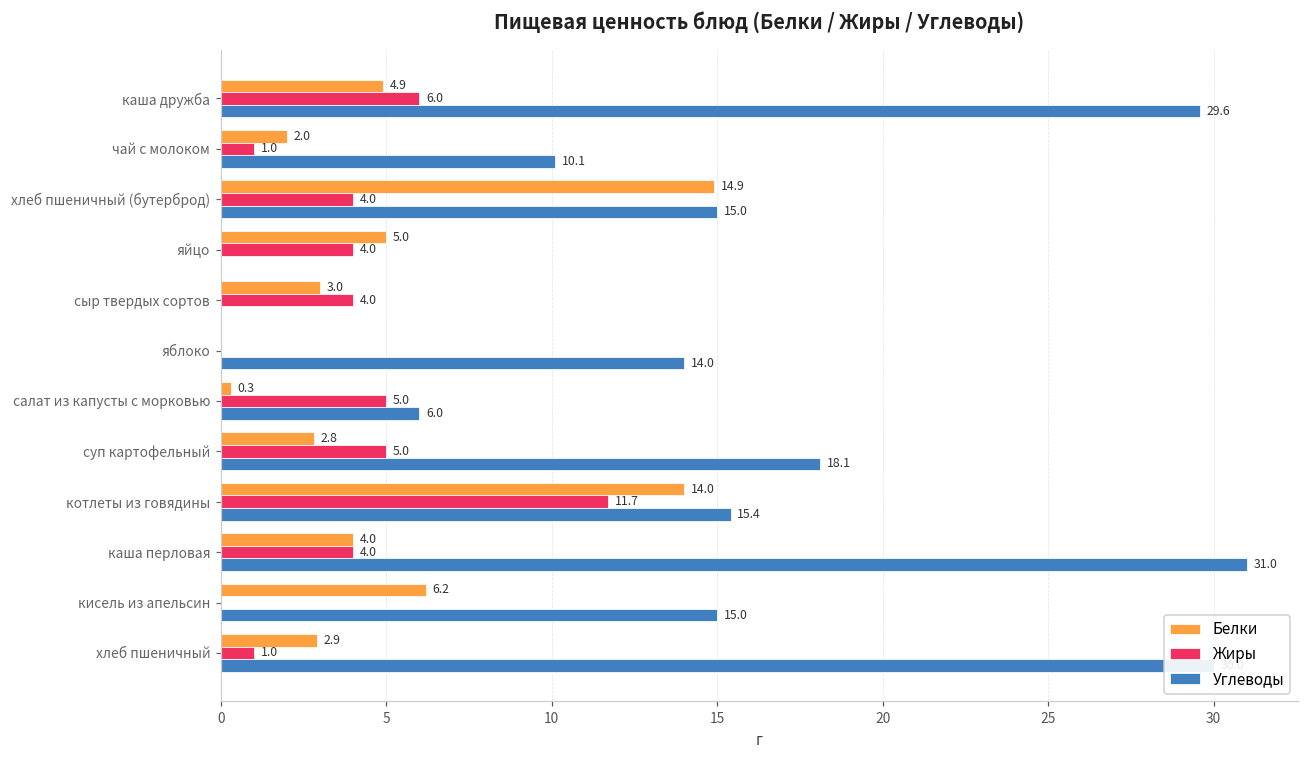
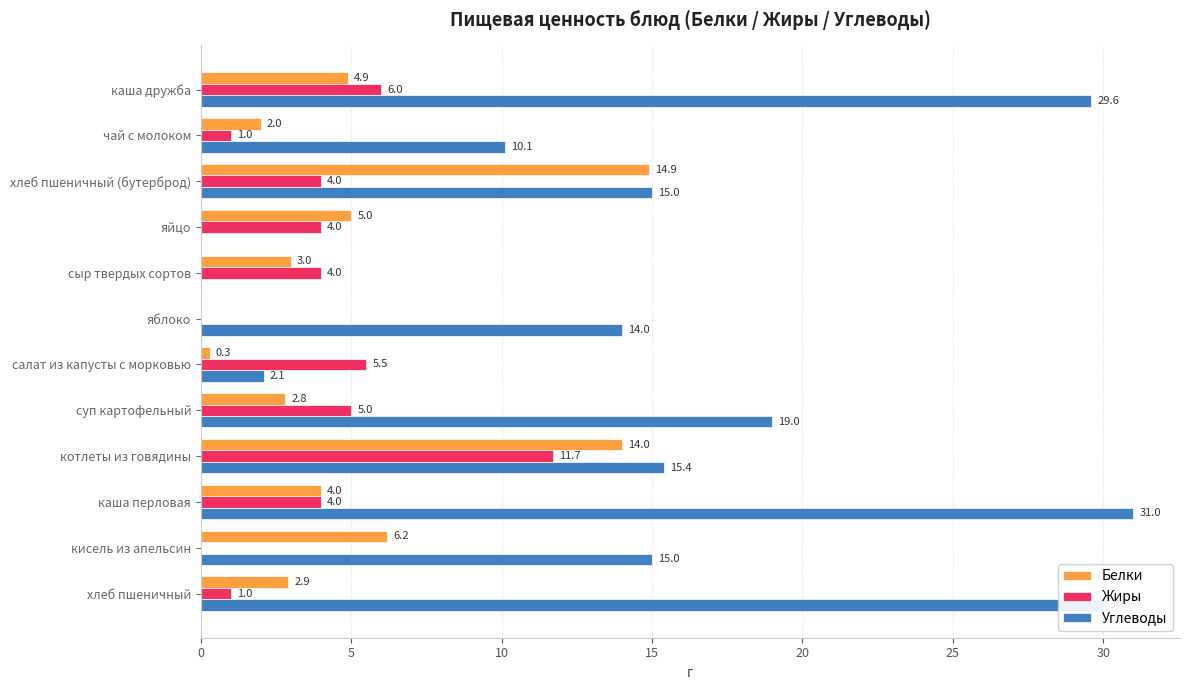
Жиры, салат из капусты с морковью: 5.0 -> 5.5
Углеводы, салат из капусты с морковью: 6.0 -> 2.1
Углеводы, суп картофельный: 18.1 -> 19.0
